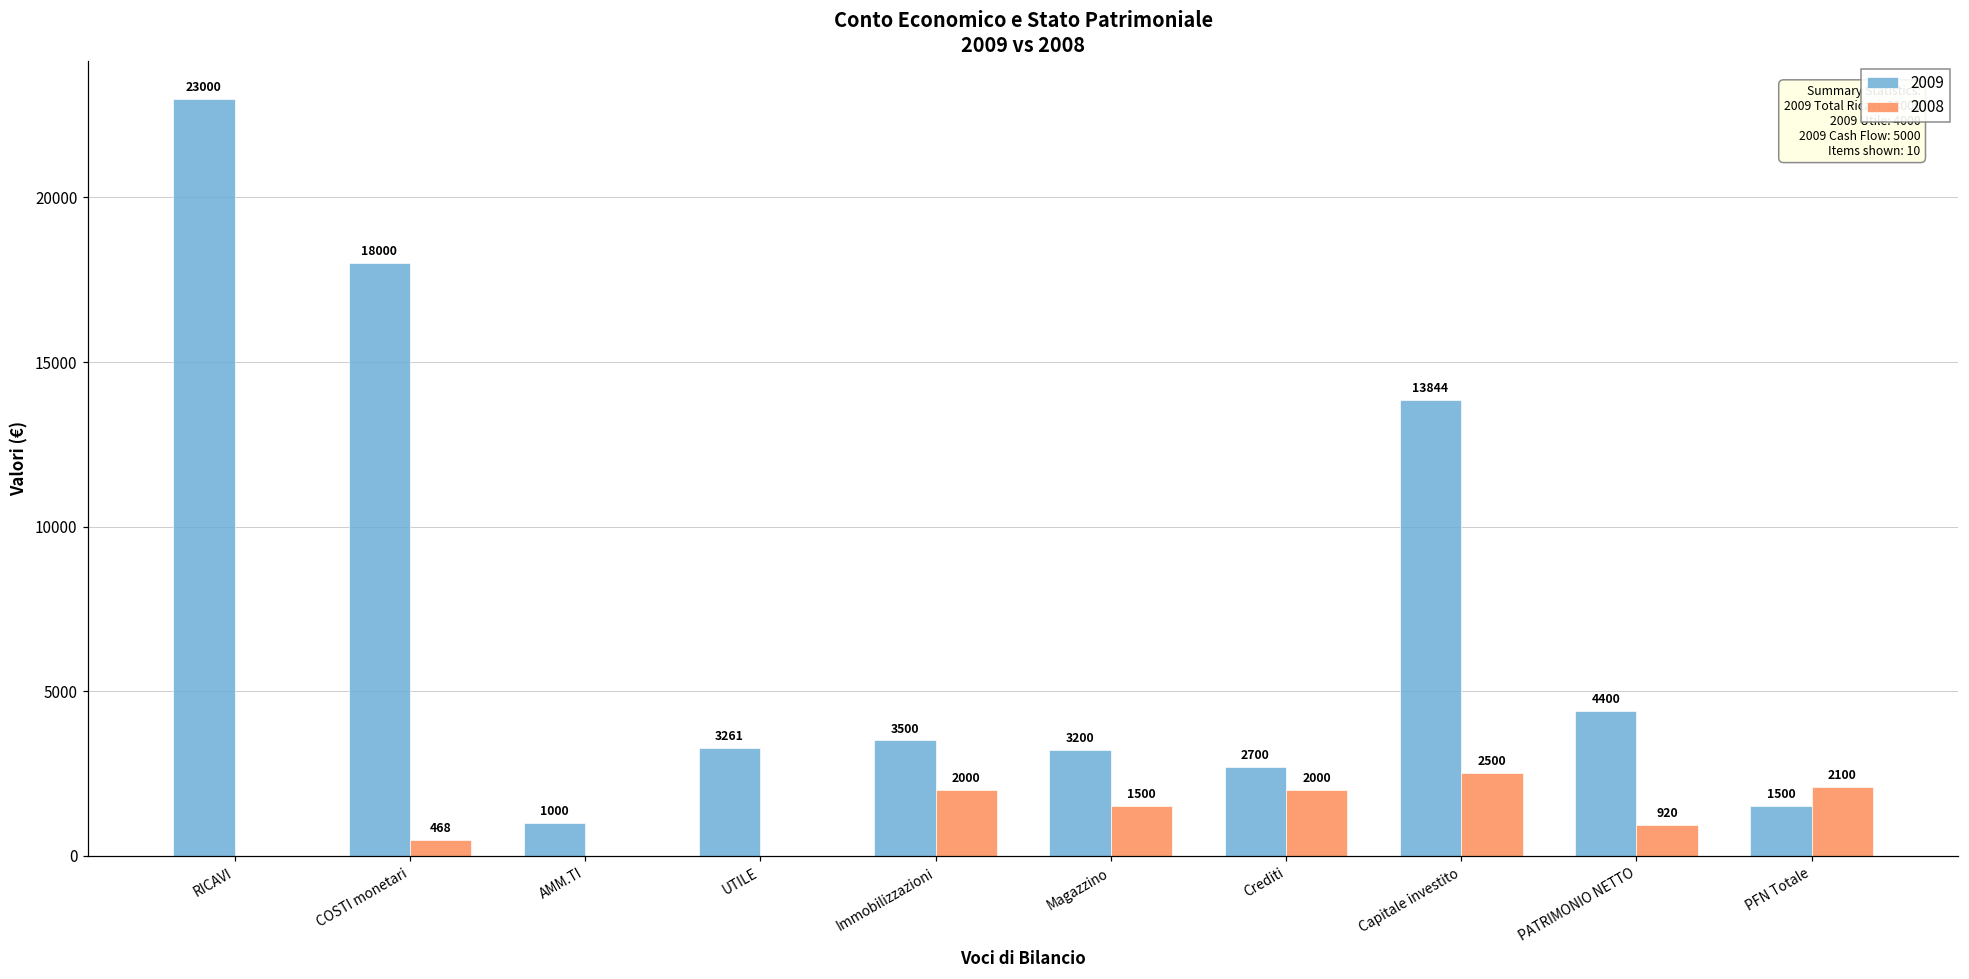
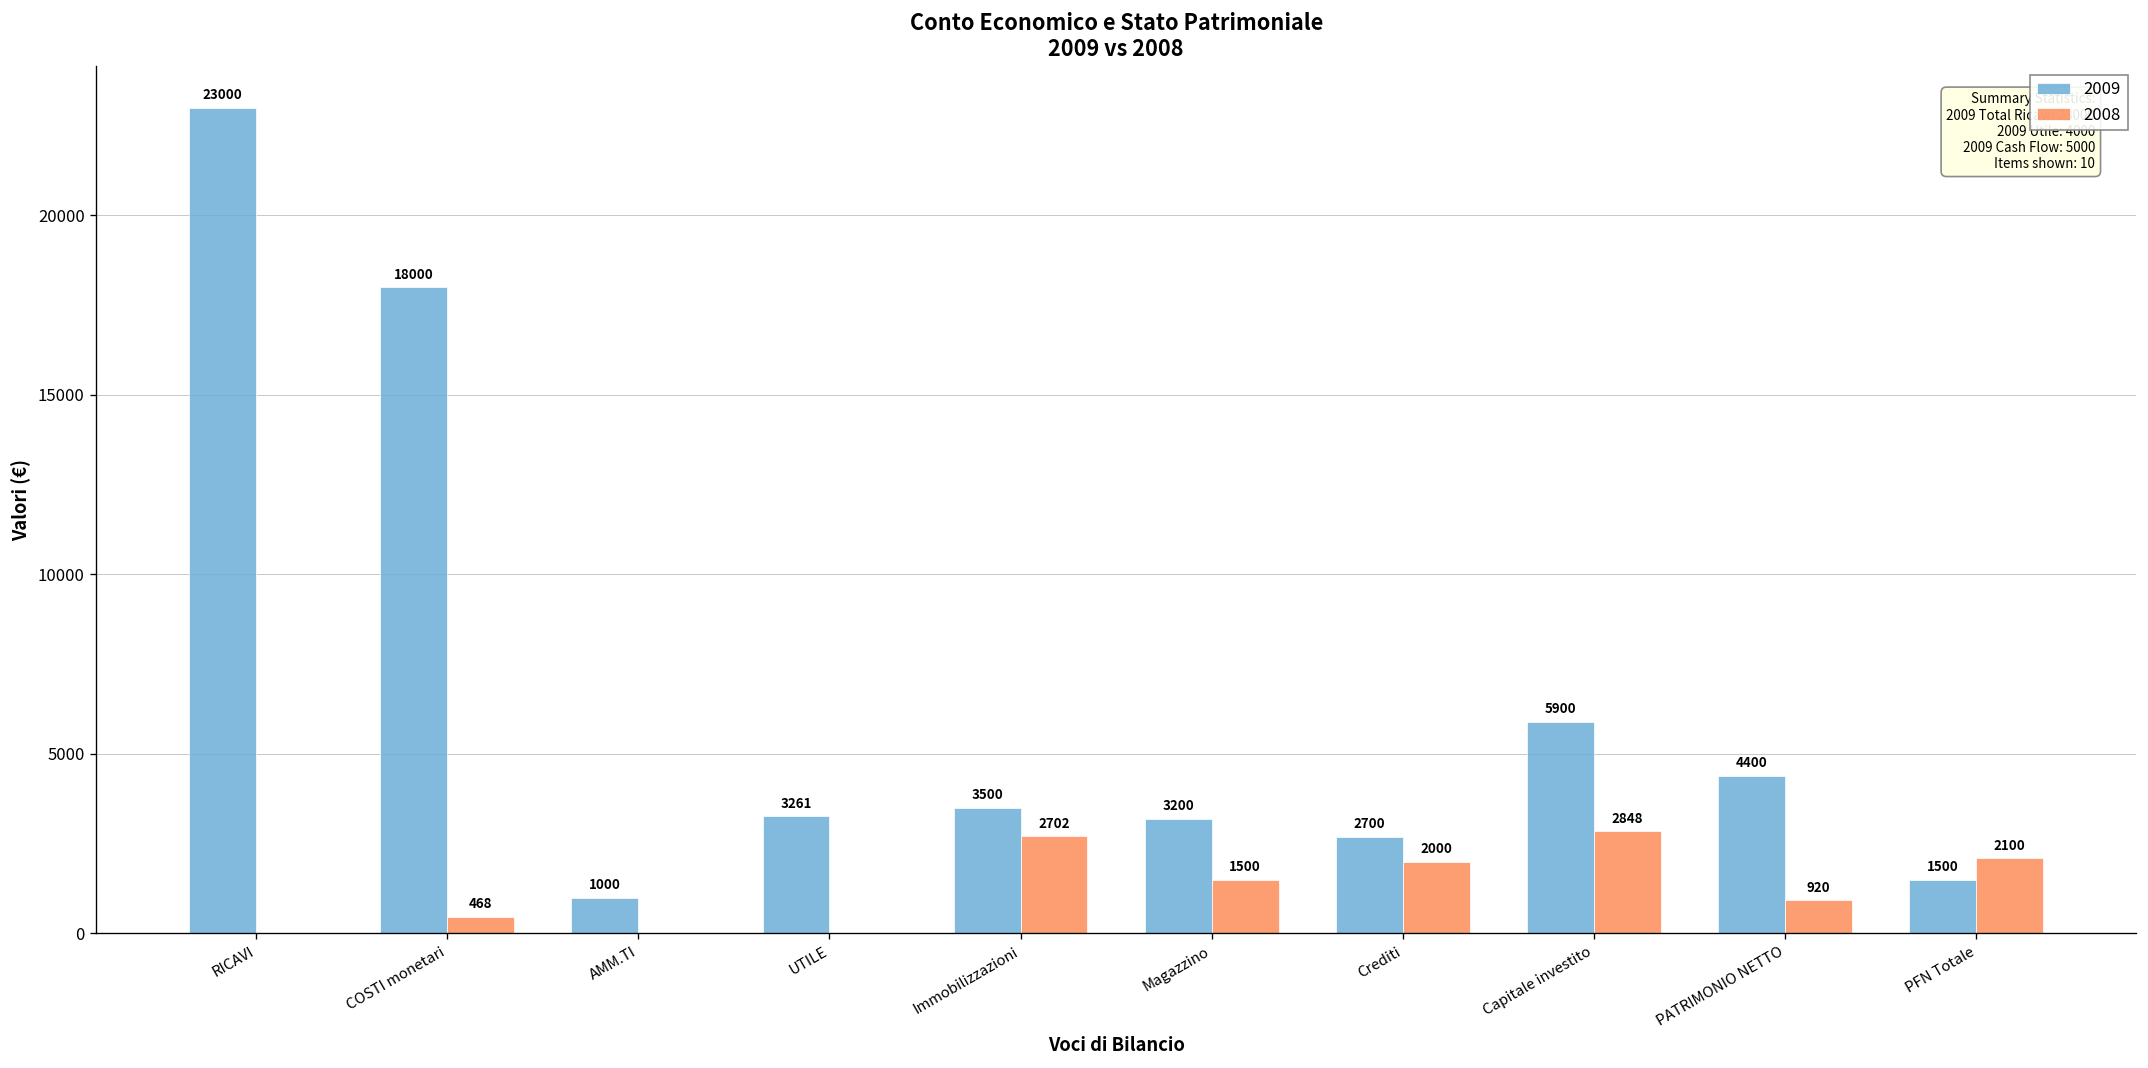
2008, Immobilizzazioni: 2000 -> 2702
2009, Capitale investito: 13844 -> 5900
2008, Capitale investito: 2500 -> 2848
